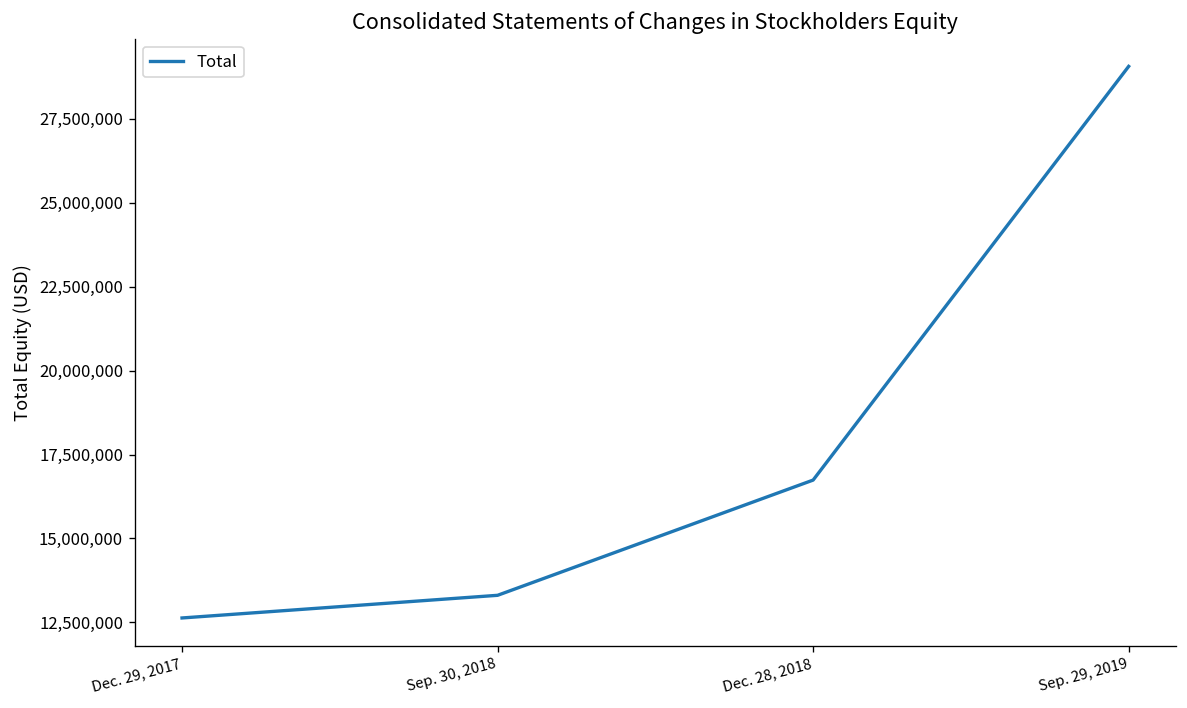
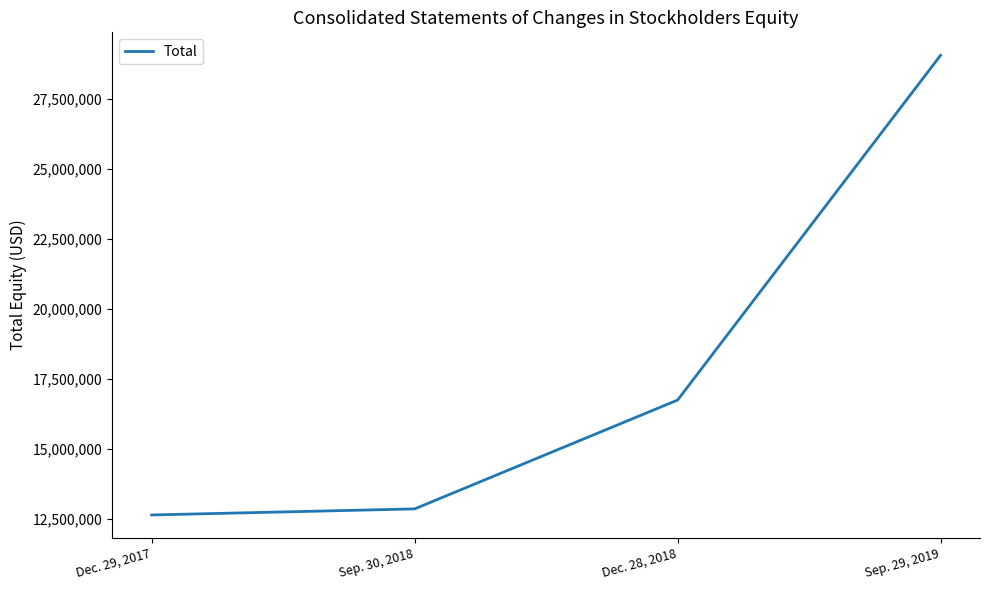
Sep. 30, 2018: 13,300,000 -> 12,800,000
